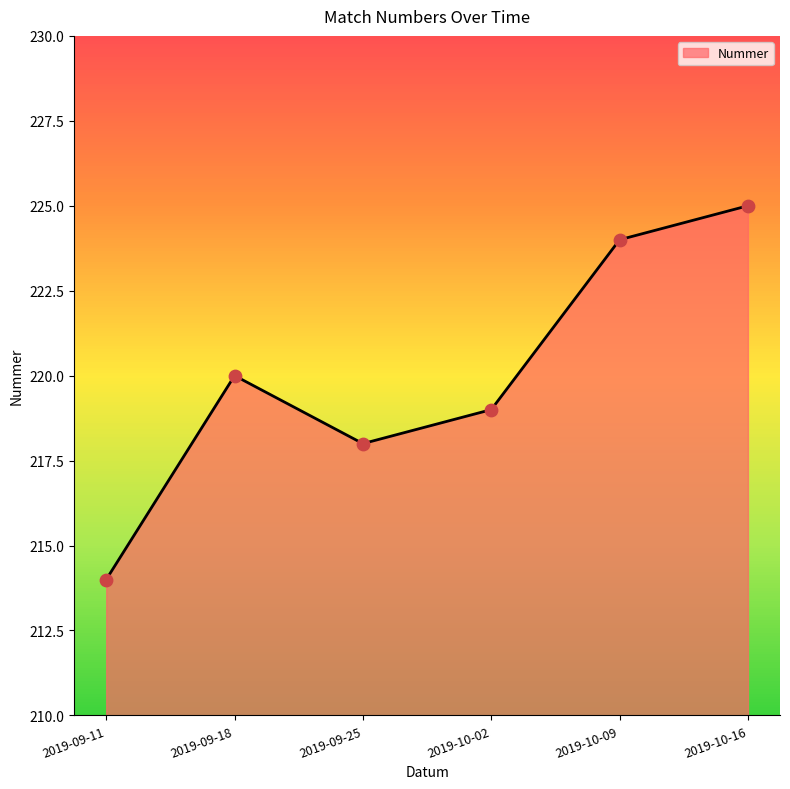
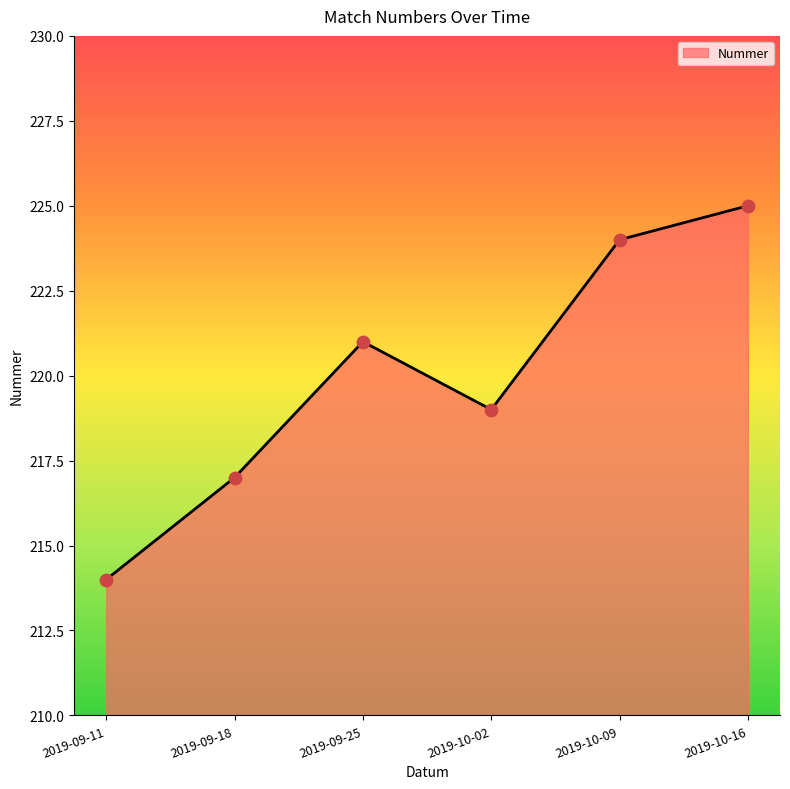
2019-09-18: 220 -> 217
2019-09-25: 218 -> 221
